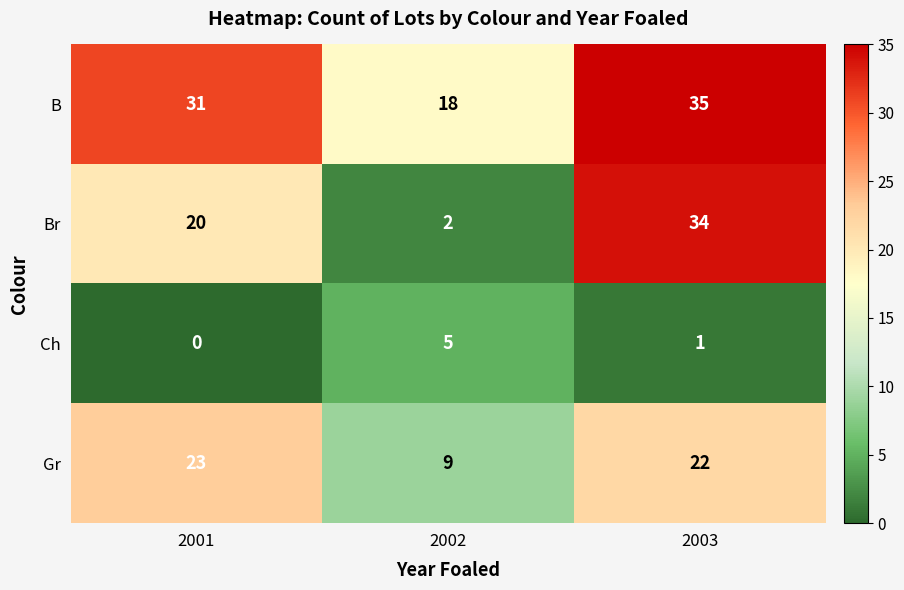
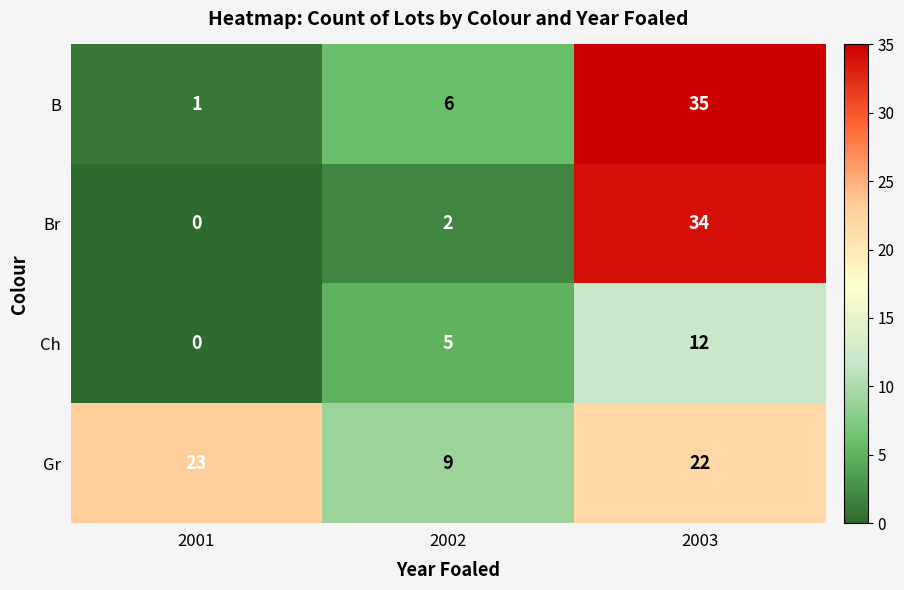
B, 2001: 31 -> 1
B, 2002: 18 -> 6
Br, 2001: 20 -> 0
Ch, 2003: 1 -> 12
